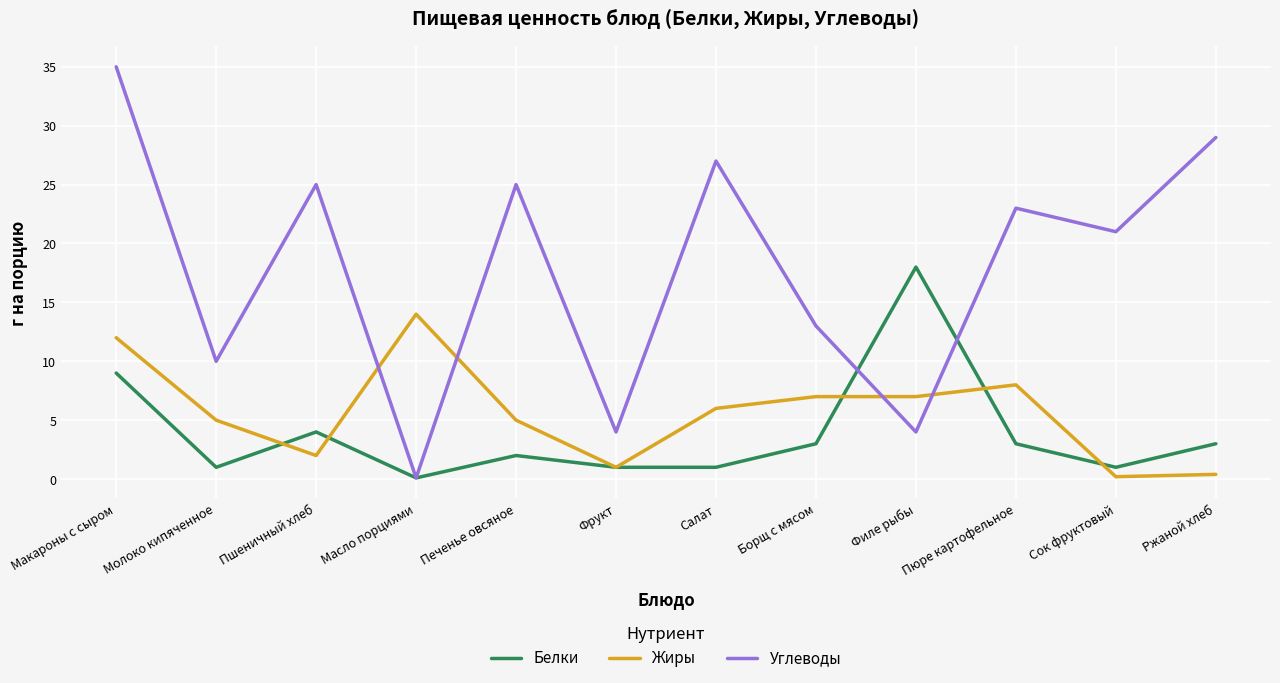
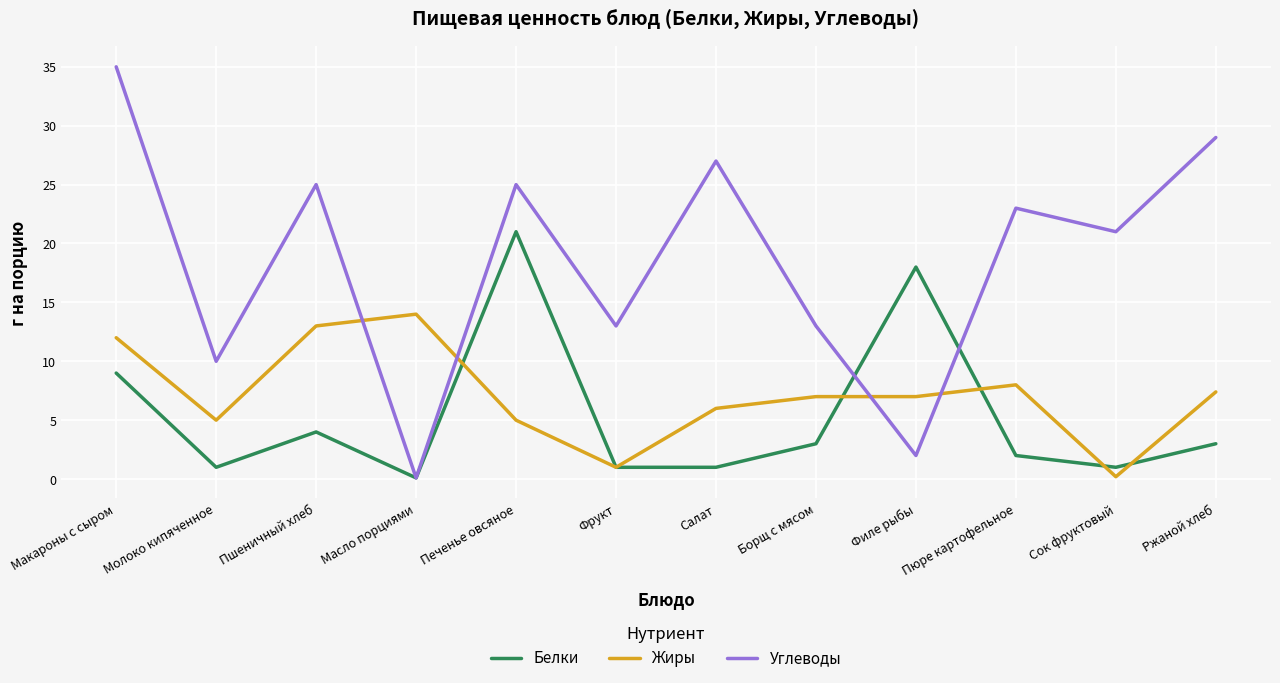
Жиры, Пшеничный хлеб: 2 -> 13
Белки, Печенье овсяное: 2 -> 21
Углеводы, Фрукт: 4 -> 13
Углеводы, Филе рыбы: 4 -> 2
Белки, Пюре картофельное: 3 -> 2
Жиры, Ржаной хлеб: 0.4 -> 7.4
